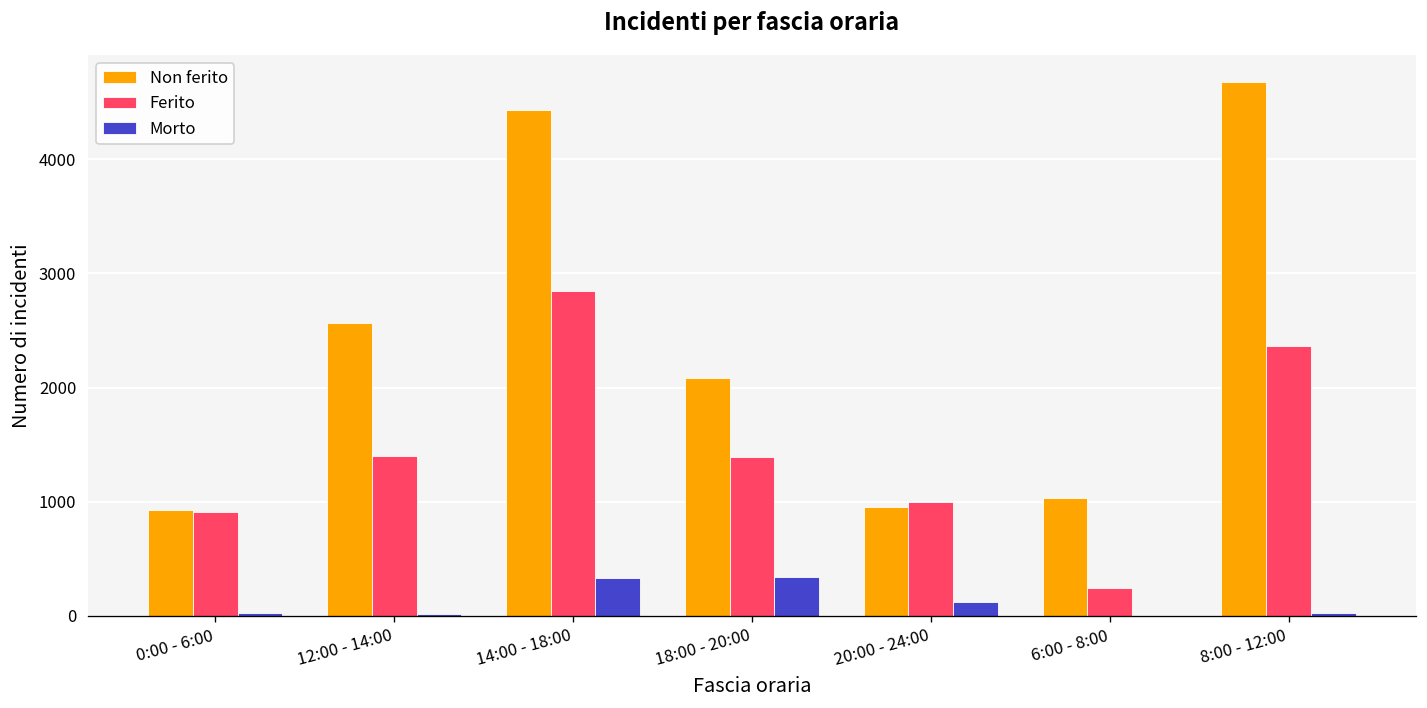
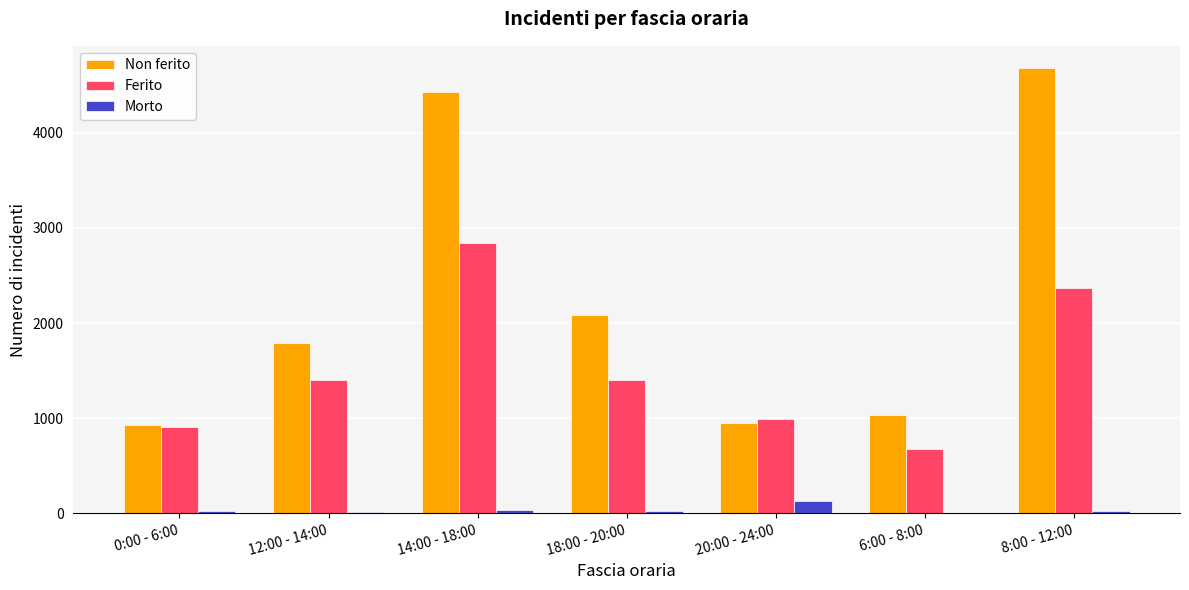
Non ferito, 12:00 - 14:00: 2600 -> 1800
Morto, 14:00 - 18:00: 300 -> 0
Morto, 18:00 - 20:00: 300 -> 0
Ferito, 6:00 - 8:00: 200 -> 700
